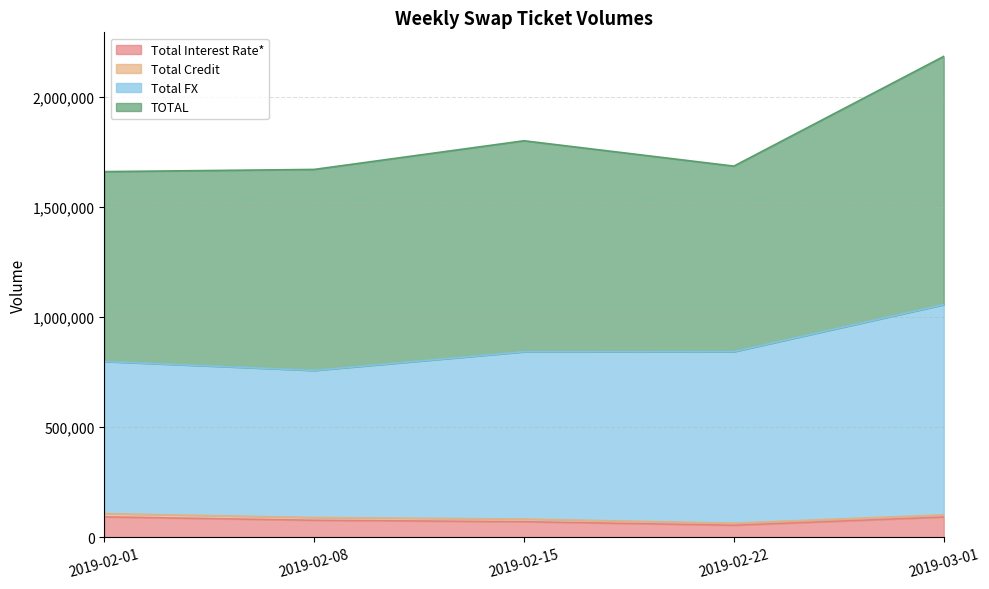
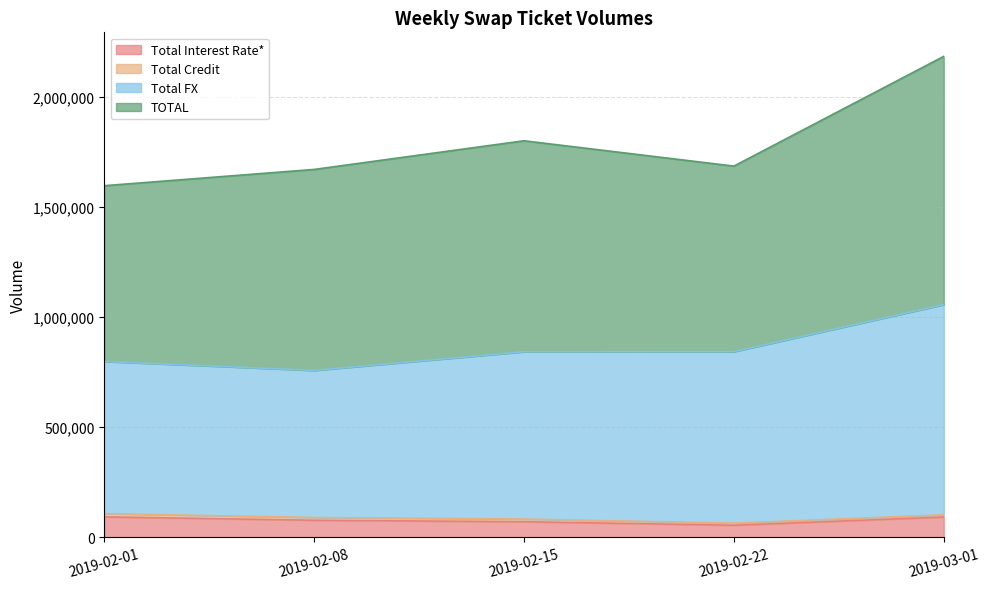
TOTAL, 2019-02-01: 860,000 -> 800,000
